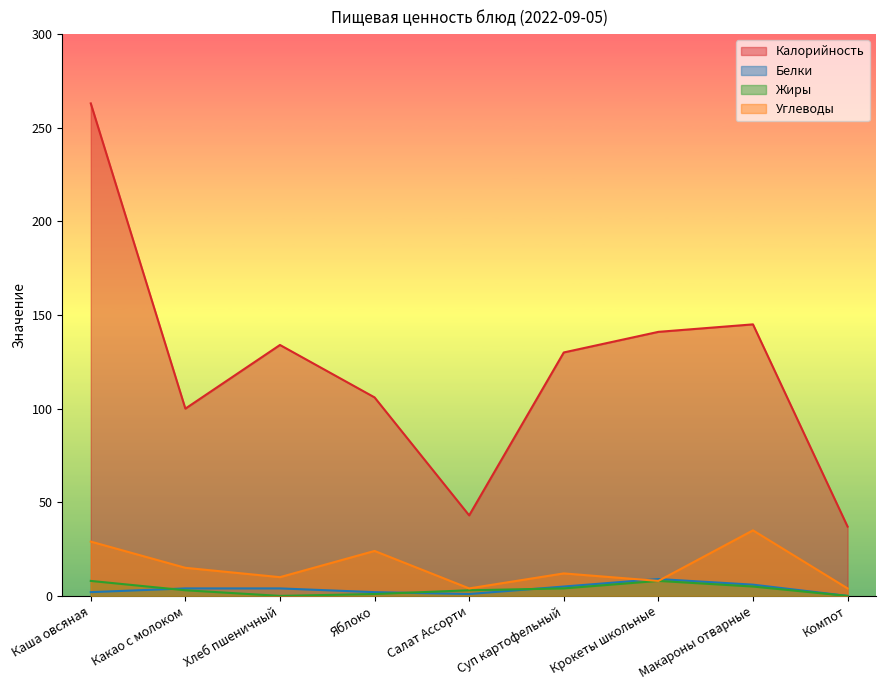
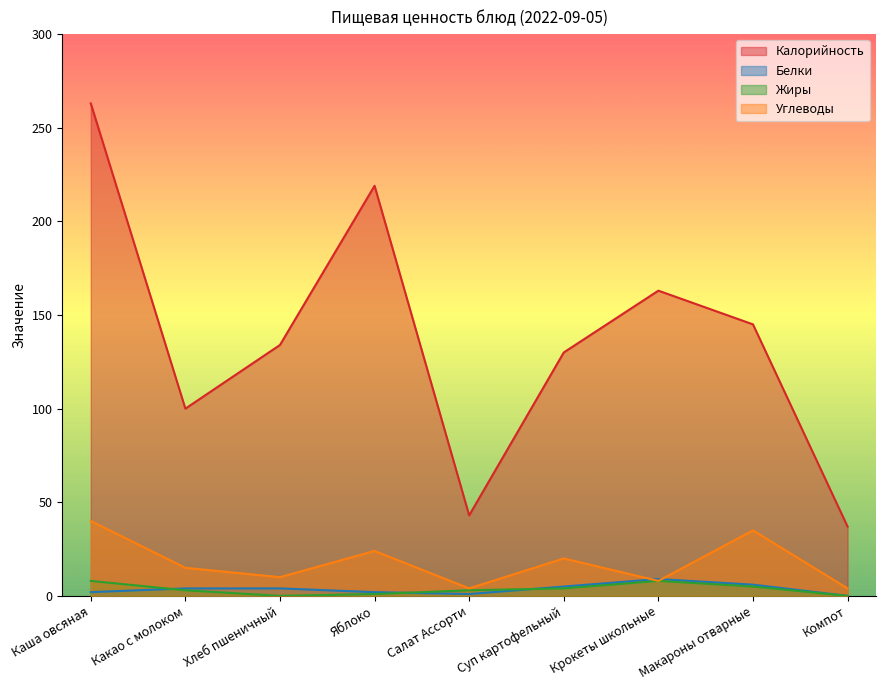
Углеводы, Каша овсяная: 29 -> 40
Калорийность, Яблоко: 106 -> 219
Углеводы, Суп картофельный: 12 -> 20
Калорийность, Крокеты школьные: 141 -> 163
